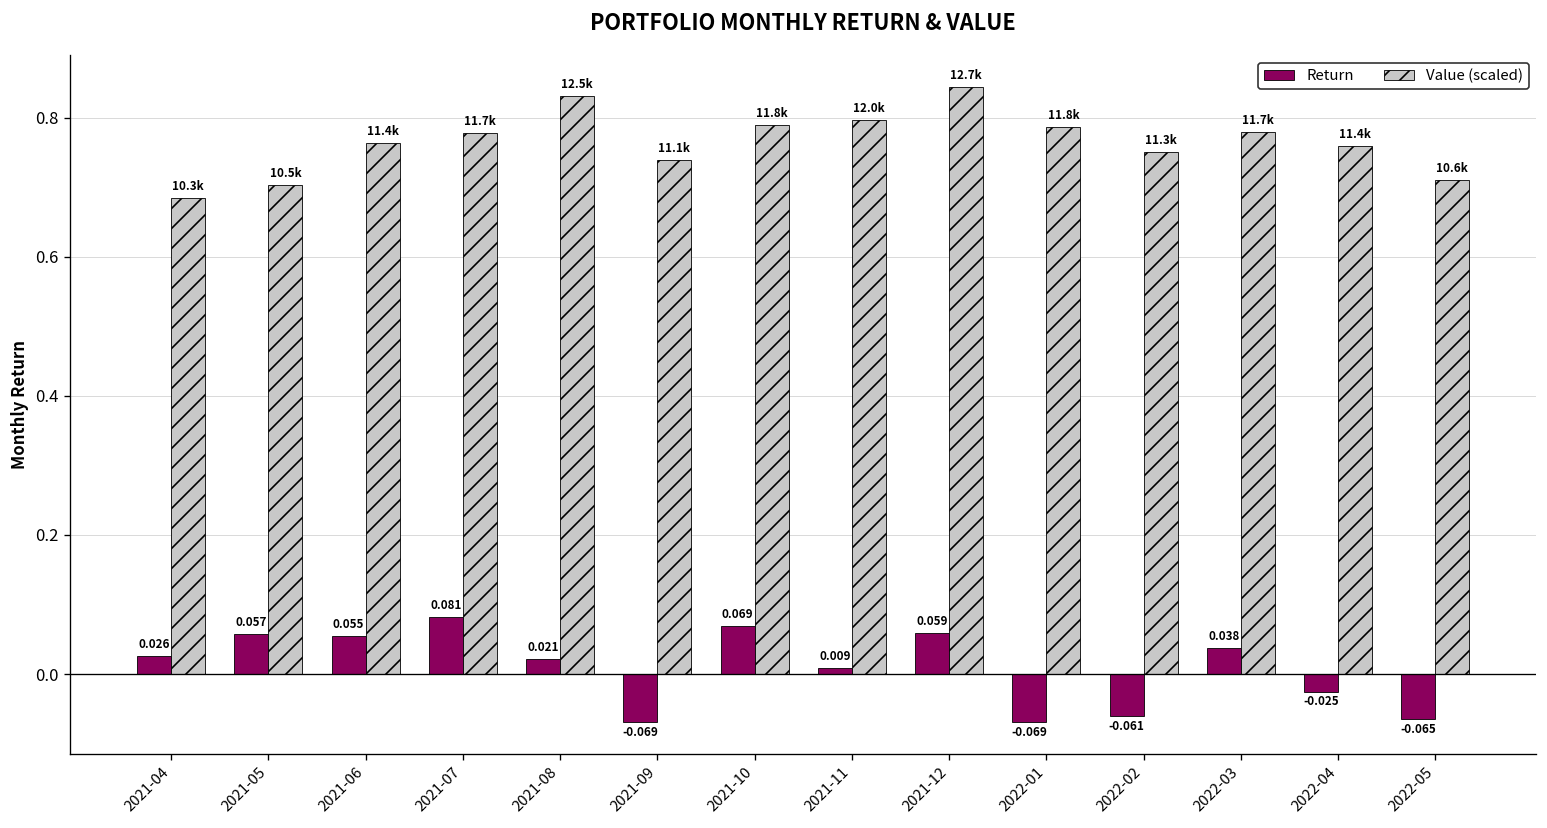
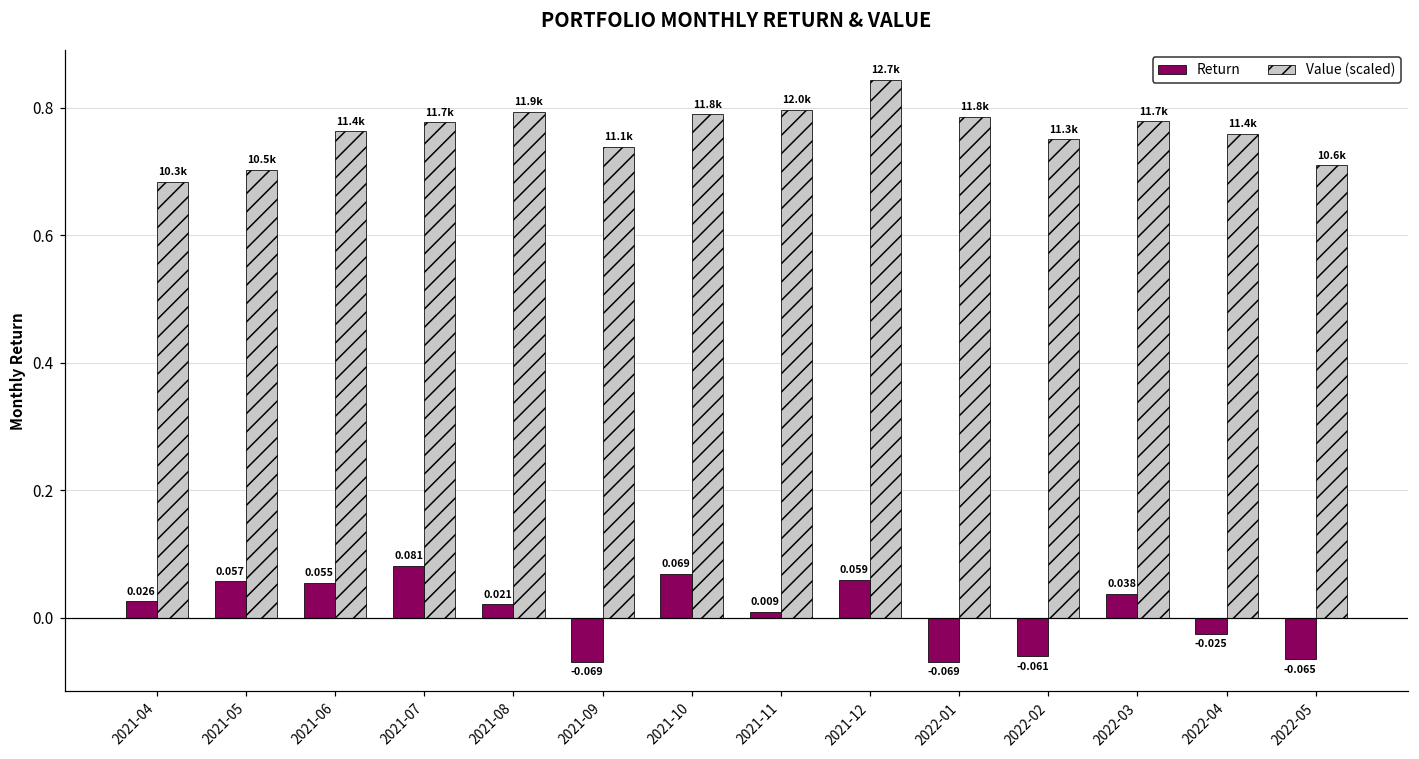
Value (scaled), 2021-08: 12.5k -> 11.9k
